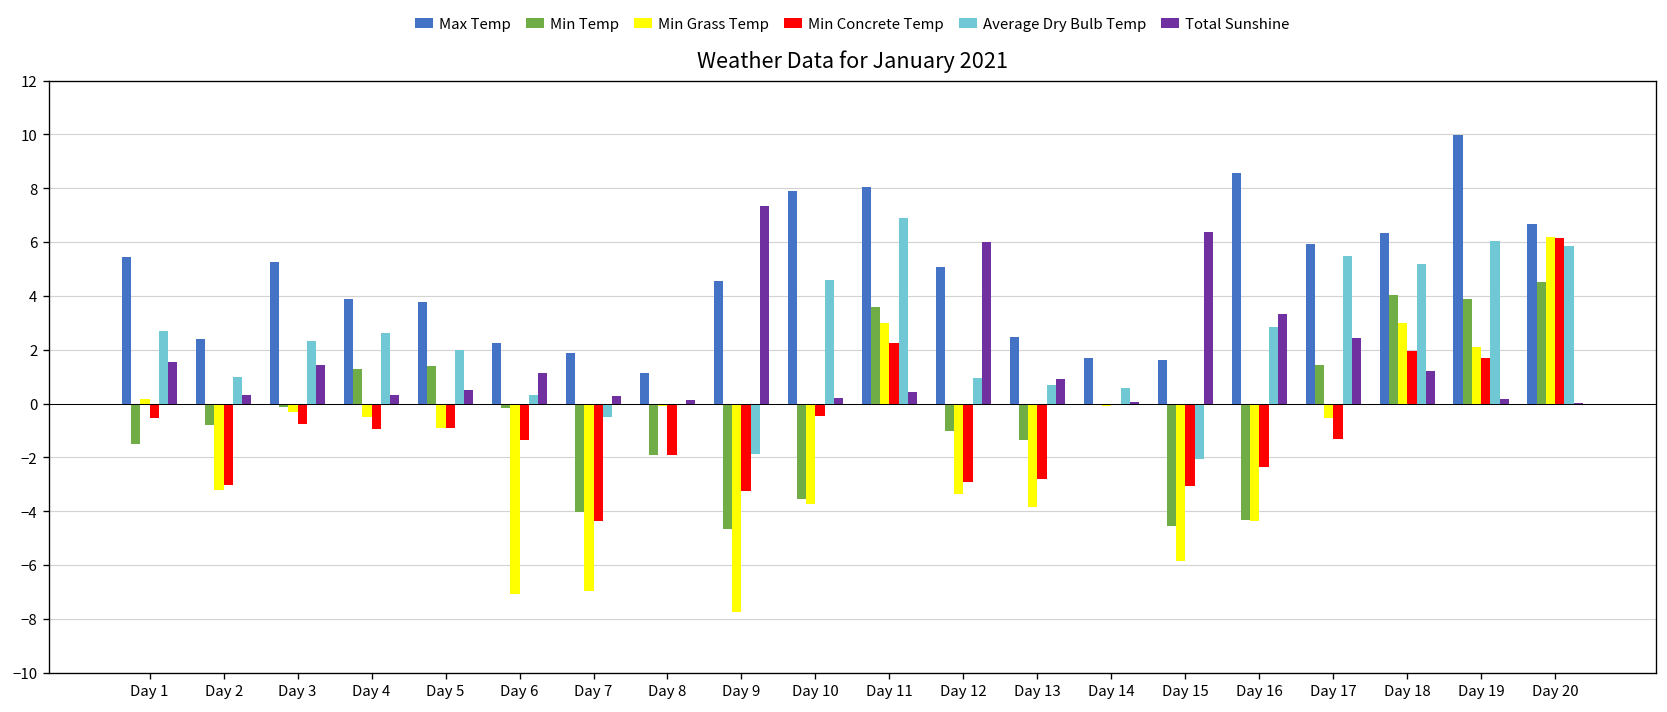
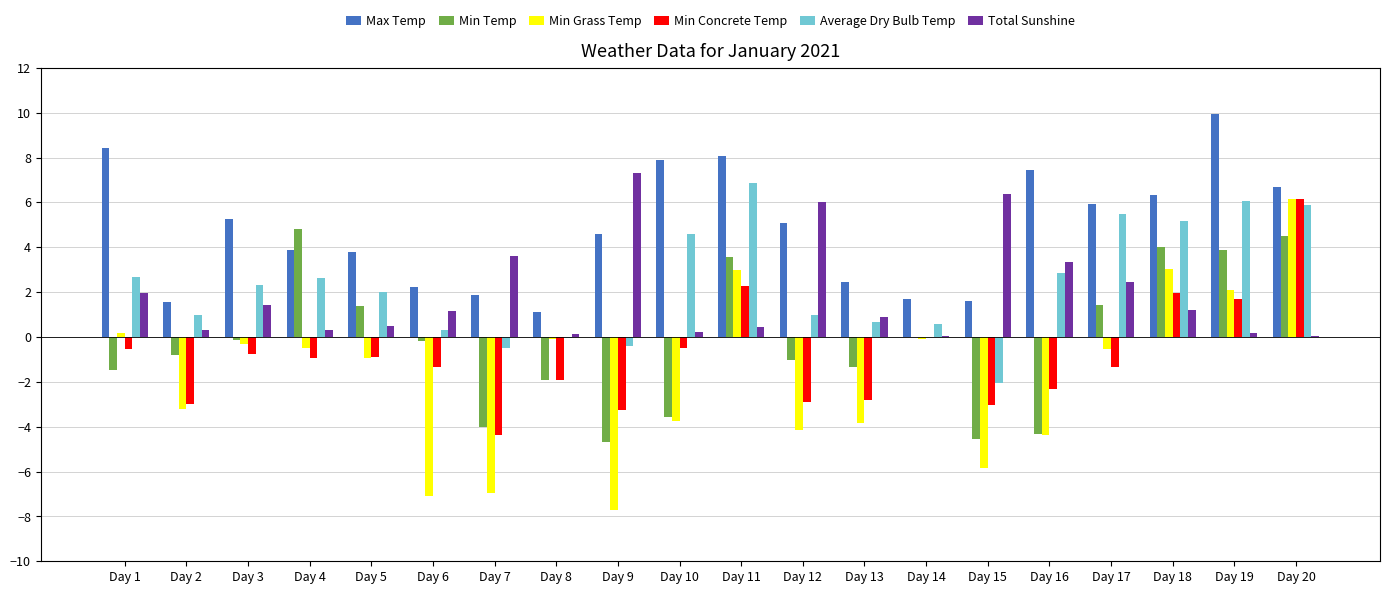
Max Temp, Day 1: 5.5 -> 8.4
Total Sunshine, Day 1: 1.6 -> 2.0
Max Temp, Day 2: 2.4 -> 1.6
Min Temp, Day 4: 1.3 -> 4.8
Total Sunshine, Day 7: 0.3 -> 3.6
Average Dry Bulb Temp, Day 9: -1.9 -> -0.4
Min Grass Temp, Day 12: -3.4 -> -4.1
Max Temp, Day 16: 8.6 -> 7.5
